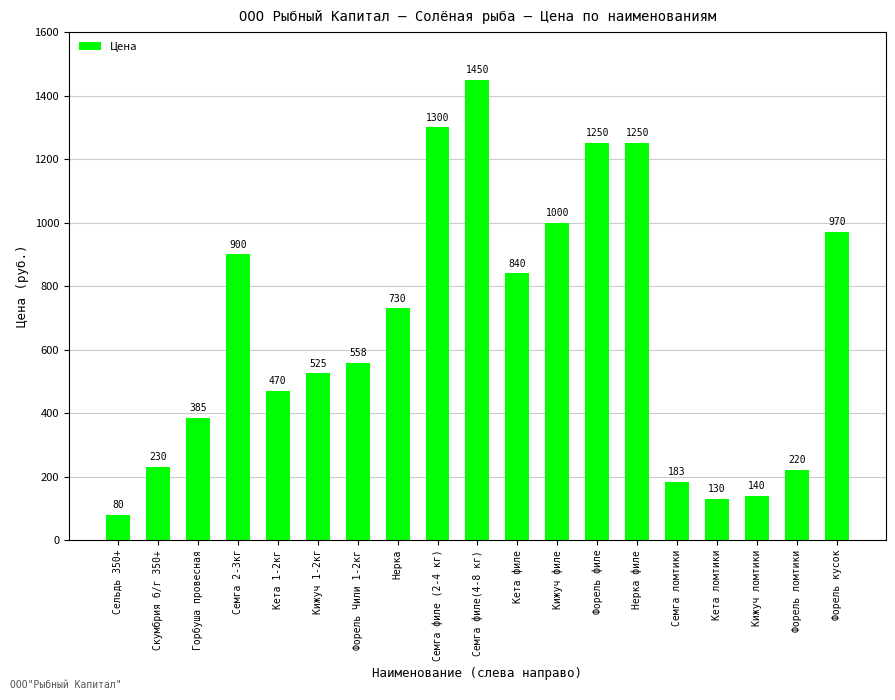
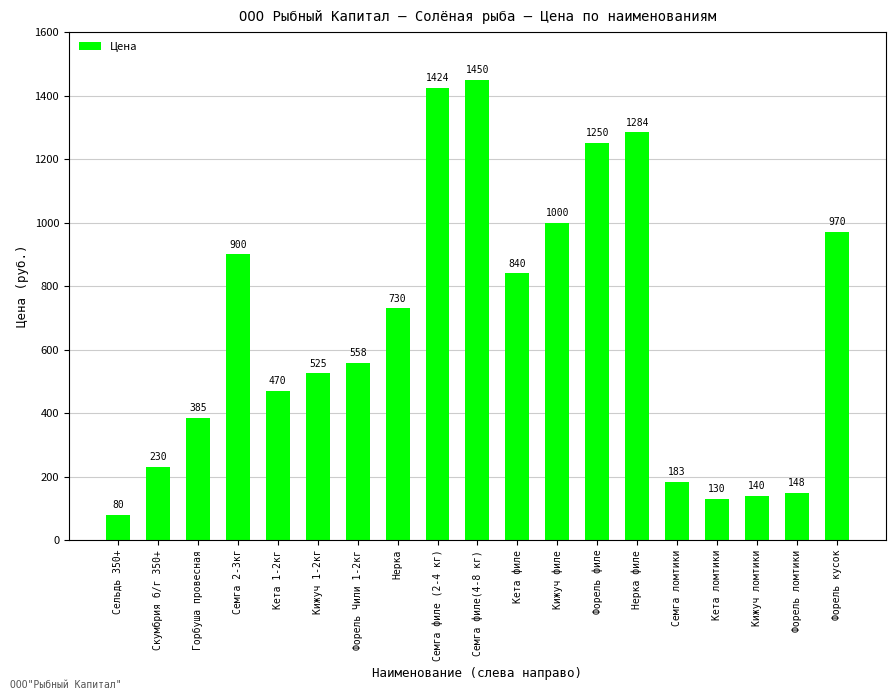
Семга филе (2-4 кг): 1300 -> 1424
Нерка филе: 1250 -> 1284
Форель ломтики: 220 -> 148
